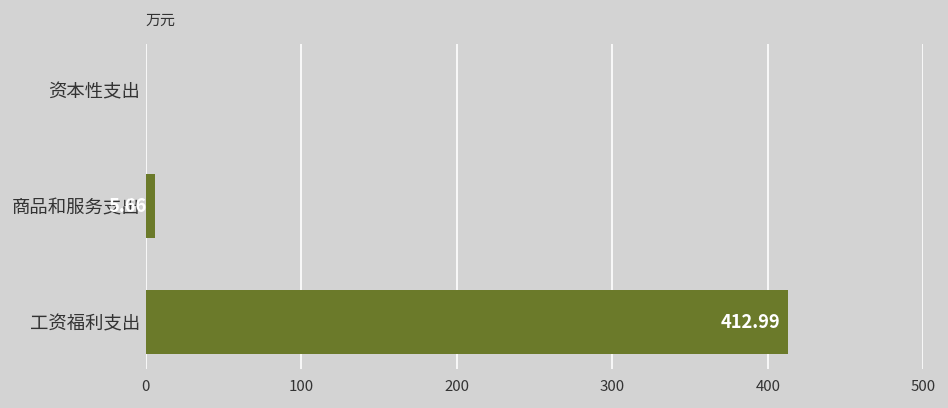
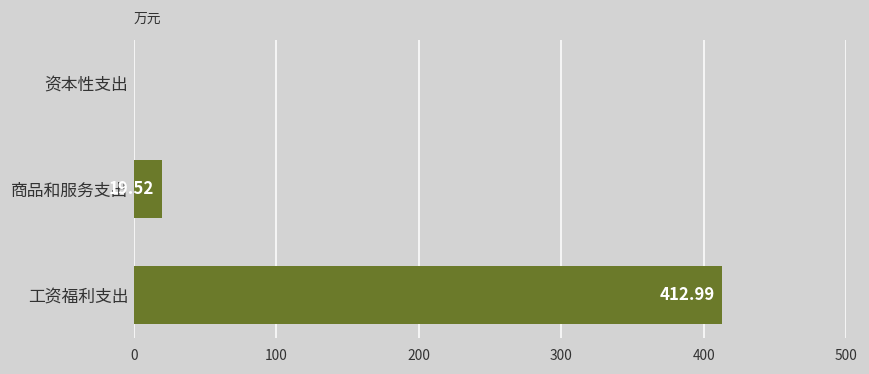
商品和服务支出: 6 -> 20
